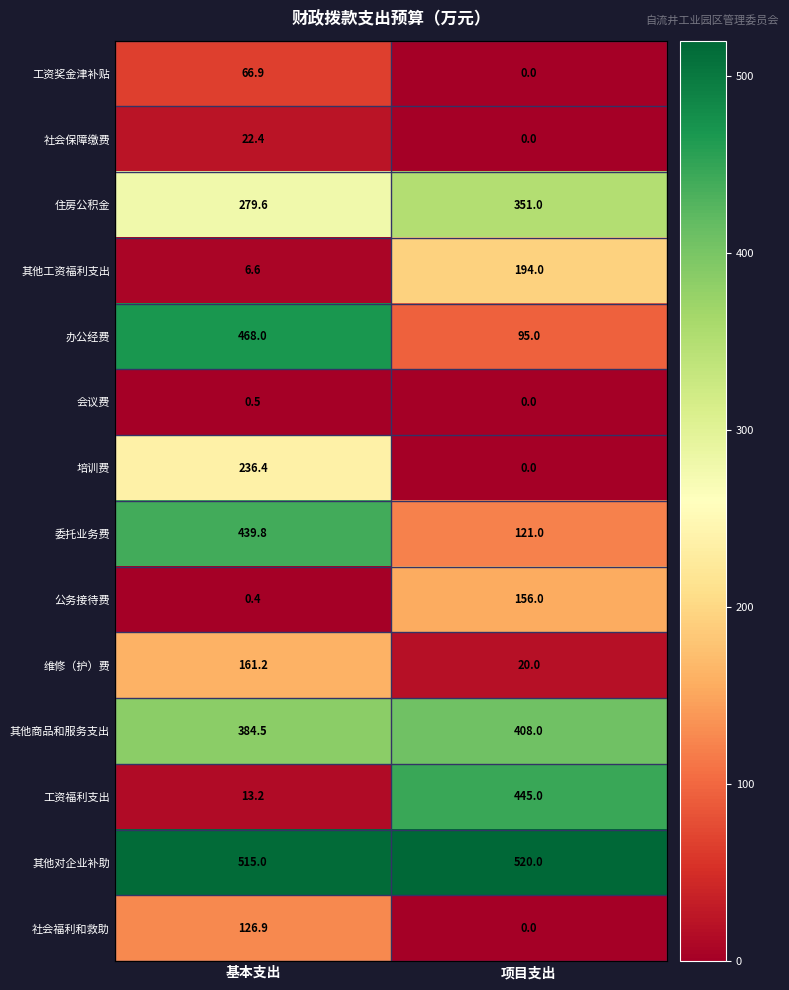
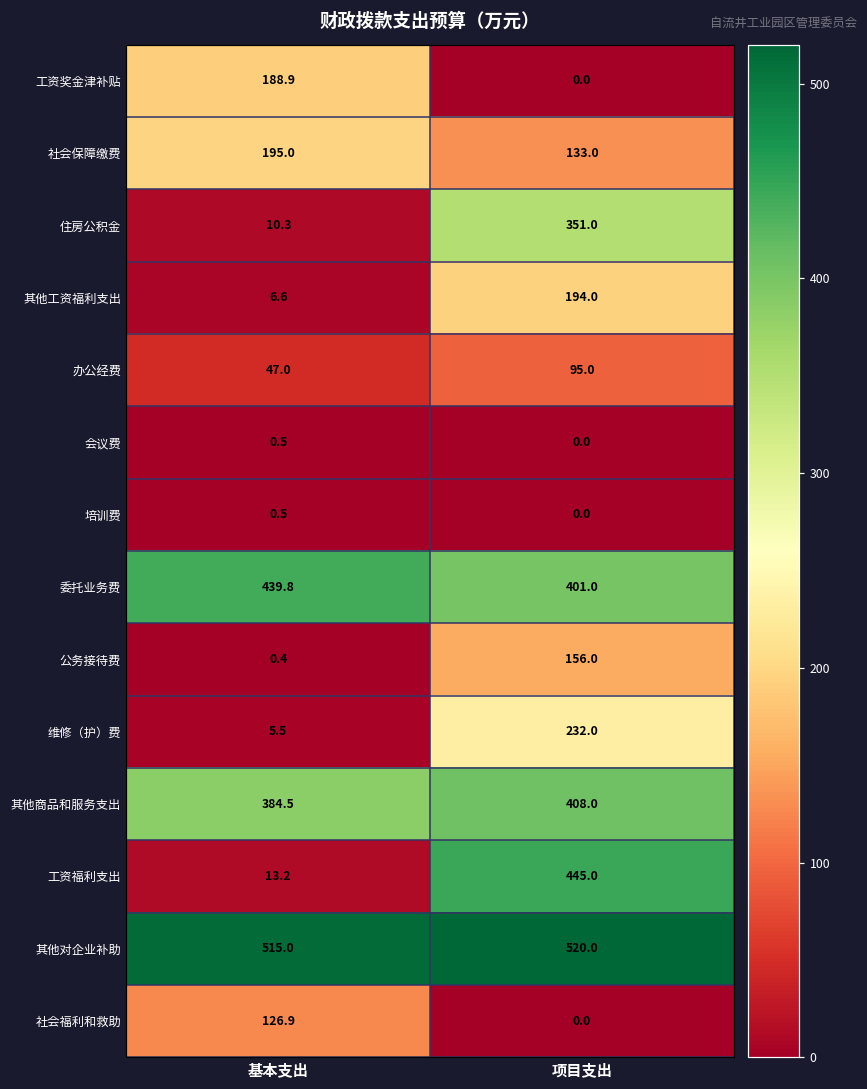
工资奖金津补贴, 基本支出: 66.9 -> 188.9
社会保障缴费, 基本支出: 22.4 -> 195.0
社会保障缴费, 项目支出: 0.0 -> 133.0
住房公积金, 基本支出: 279.6 -> 10.3
办公经费, 基本支出: 468.0 -> 47.0
培训费, 基本支出: 236.4 -> 0.5
委托业务费, 项目支出: 121.0 -> 401.0
维修（护）费, 基本支出: 161.2 -> 5.5
维修（护）费, 项目支出: 20.0 -> 232.0
